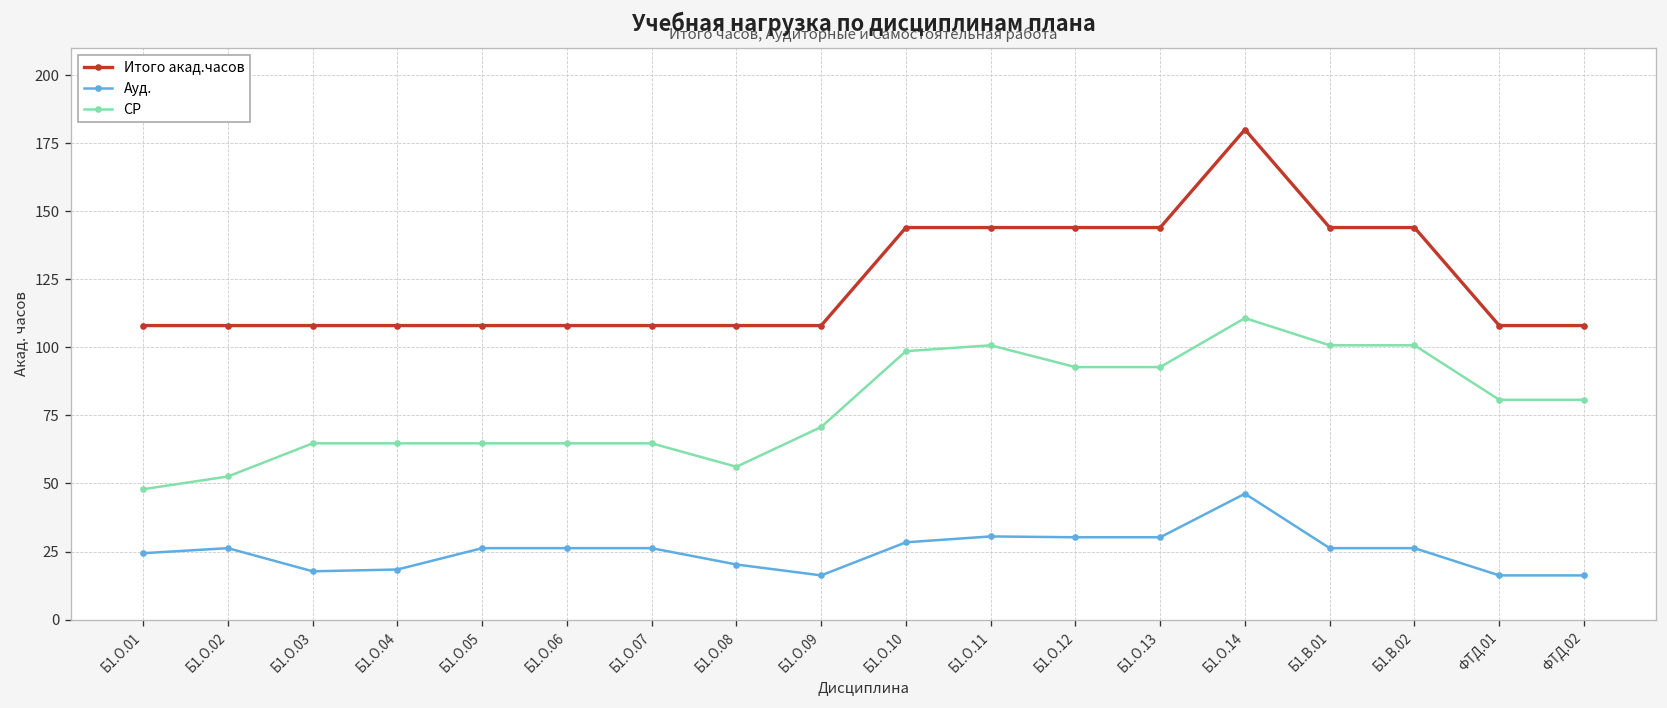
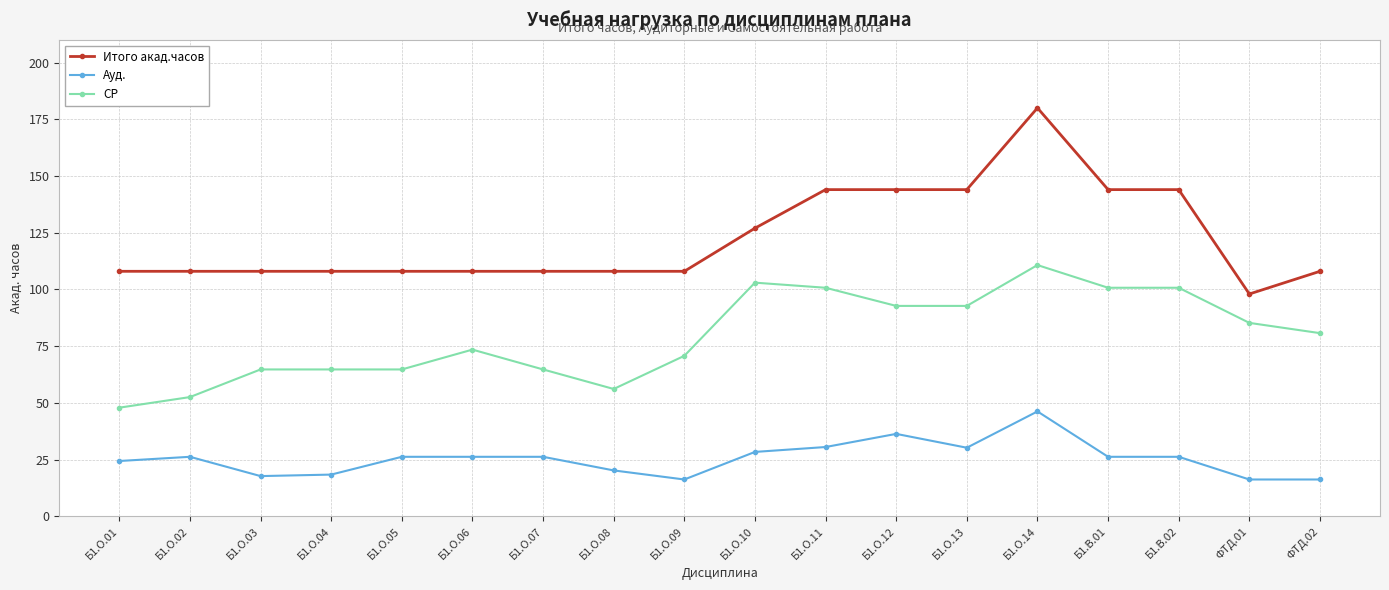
СР, Б1.О.06: 65 -> 73
Итого акад.часов, Б1.О.10: 144 -> 127
СР, Б1.О.10: 99 -> 103
Ауд., Б1.О.12: 30 -> 36
Итого акад.часов, ФТД.01: 108 -> 98
СР, ФТД.01: 81 -> 85
